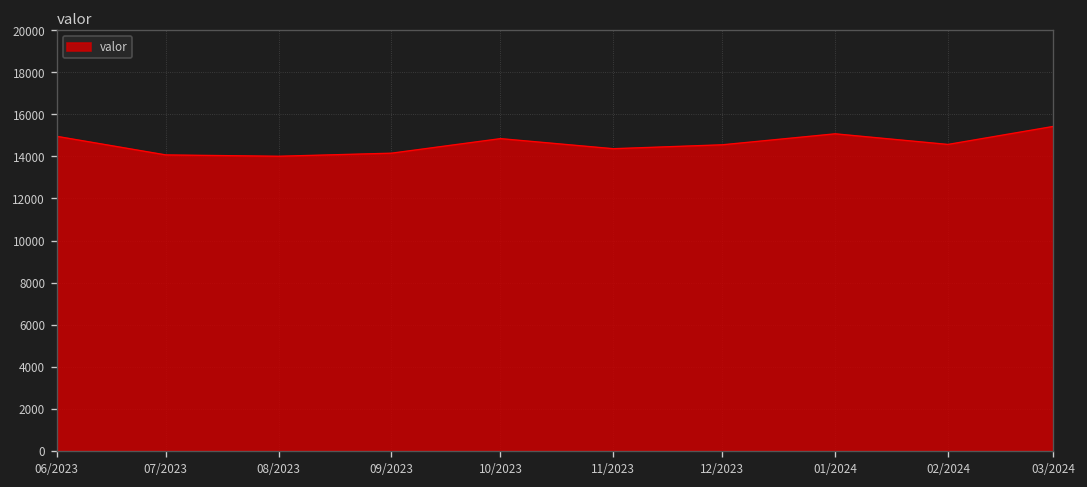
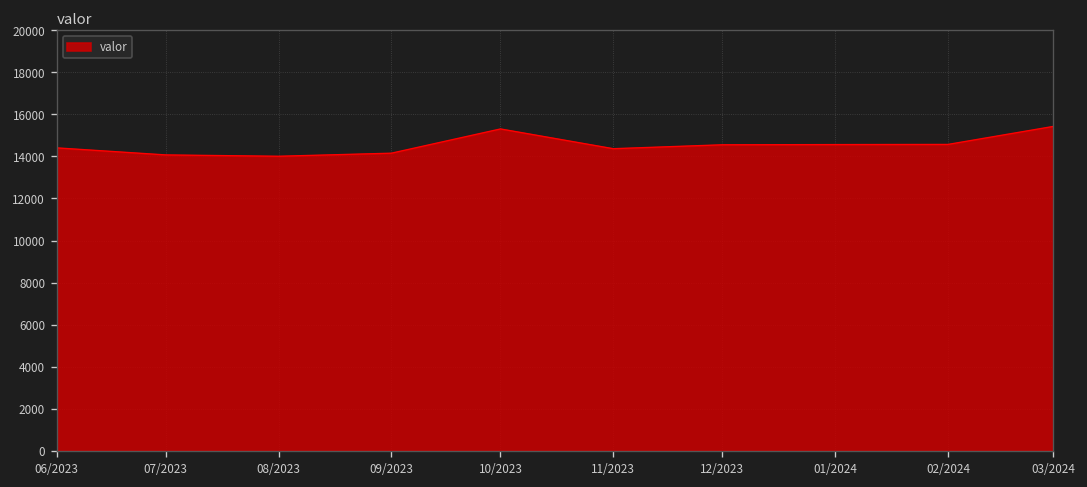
06/2023: 15000 -> 14400
10/2023: 14800 -> 15300
01/2024: 15100 -> 14600
